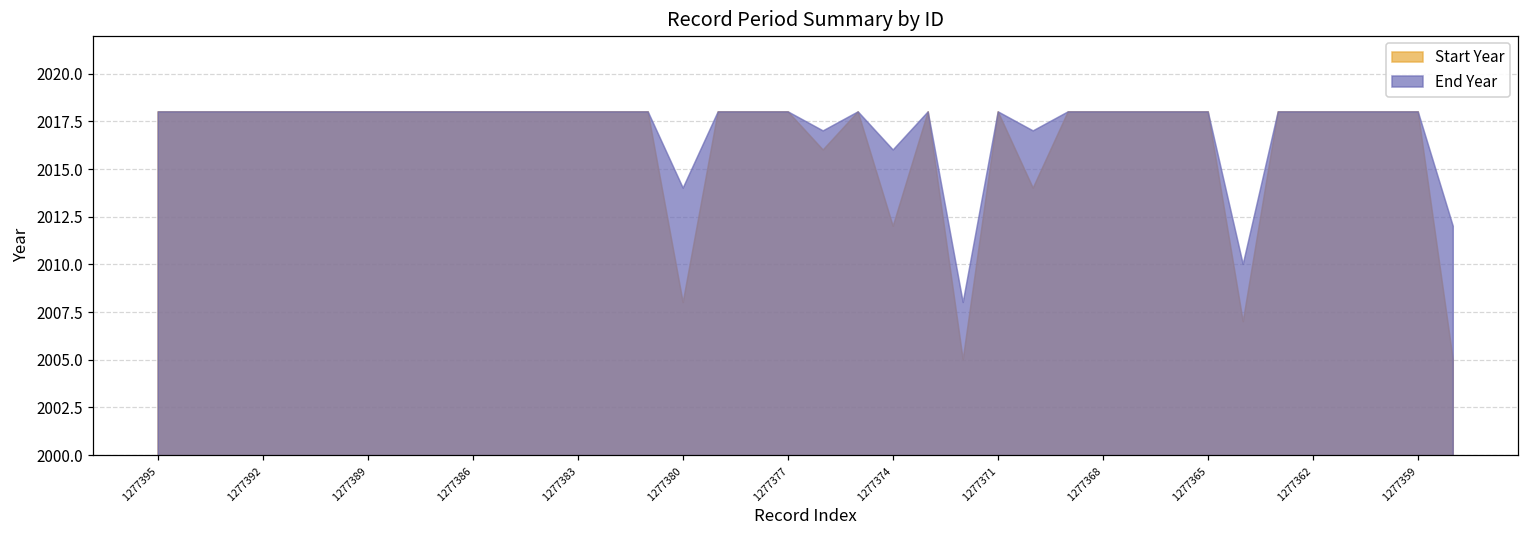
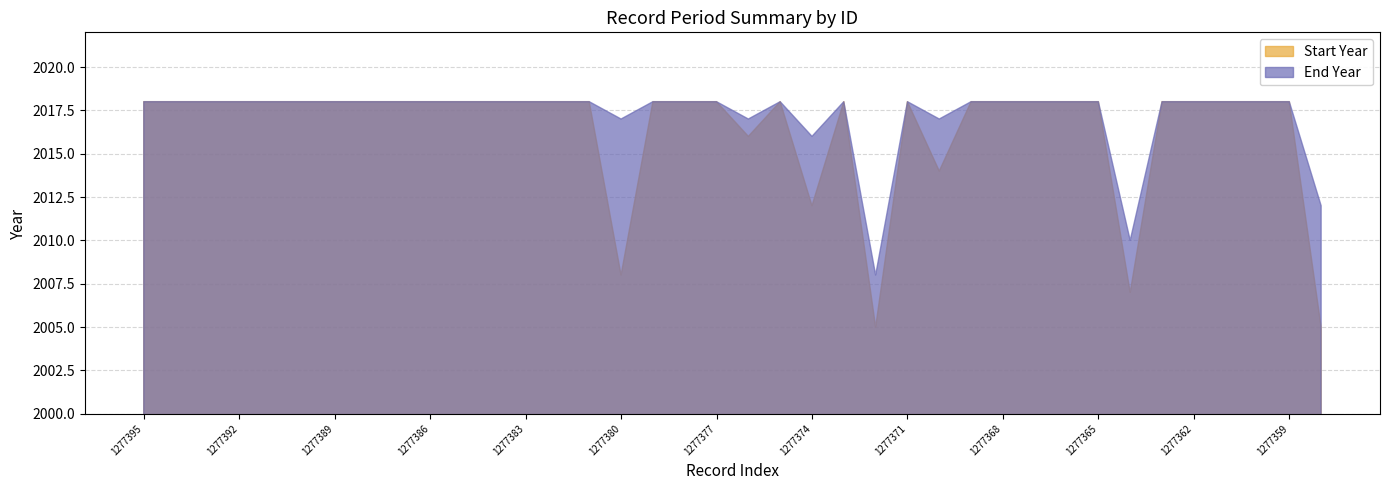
End Year, 1277380: 2014 -> 2017
